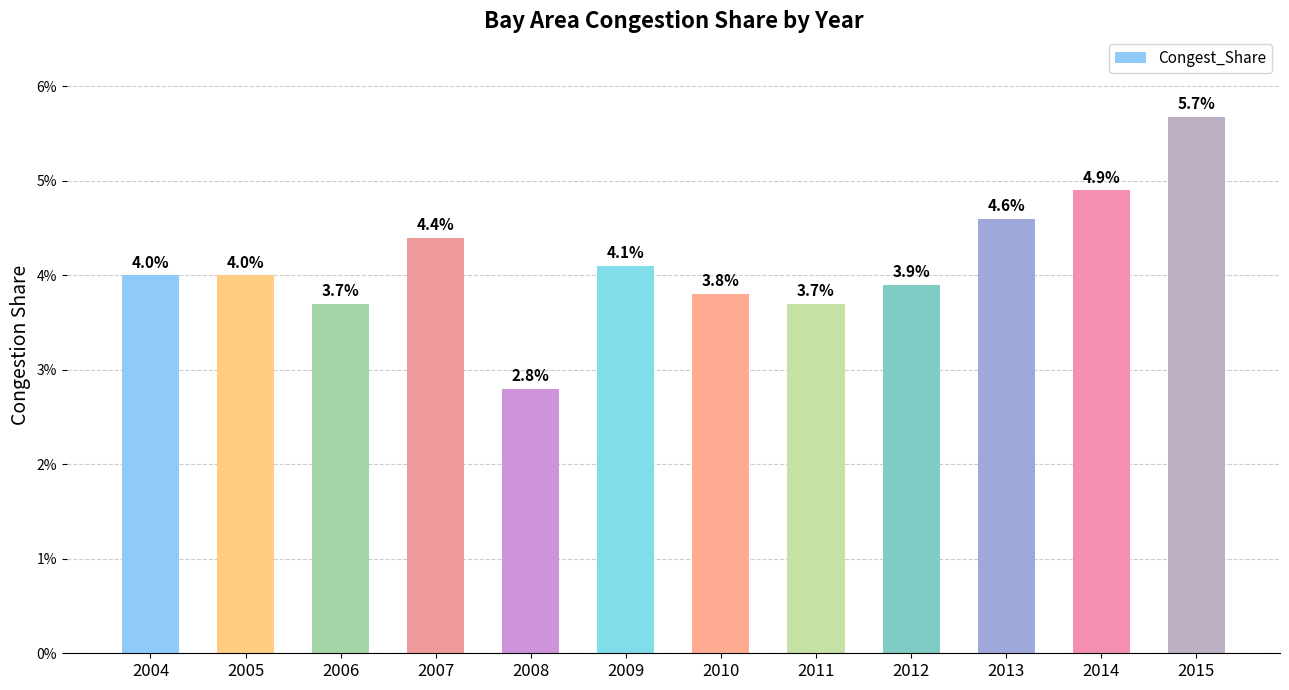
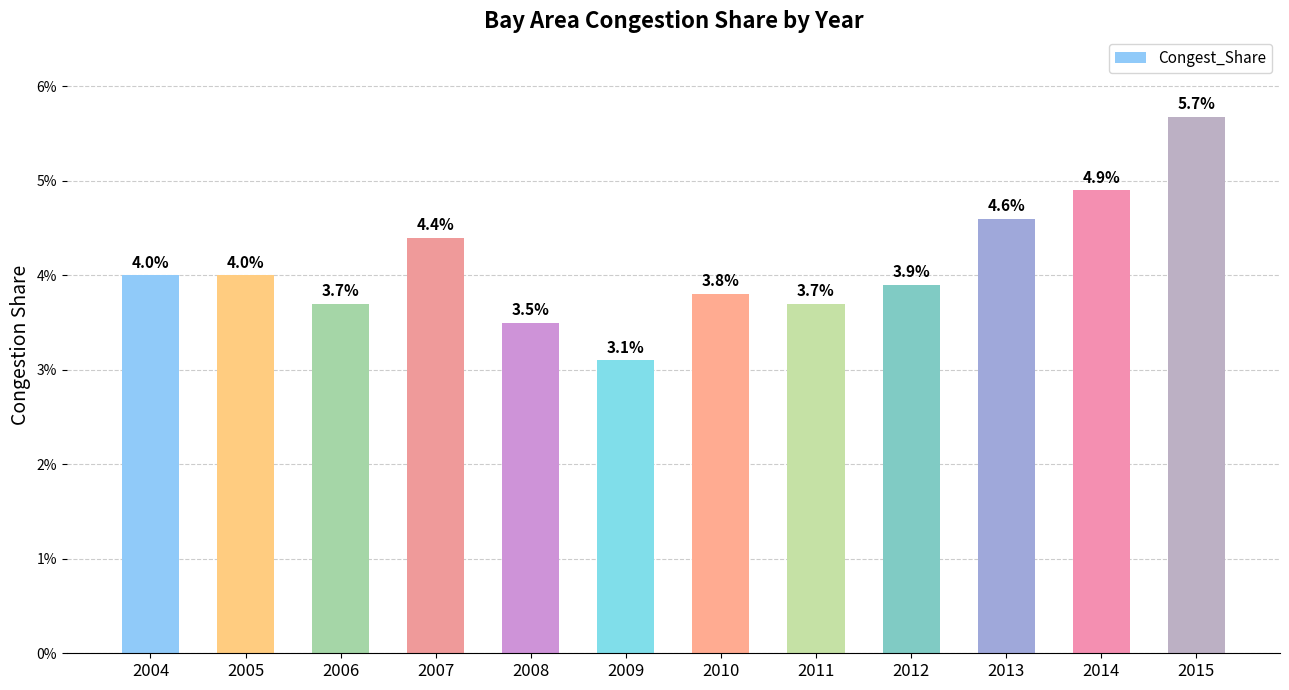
2008: 2.8% -> 3.5%
2009: 4.1% -> 3.1%
